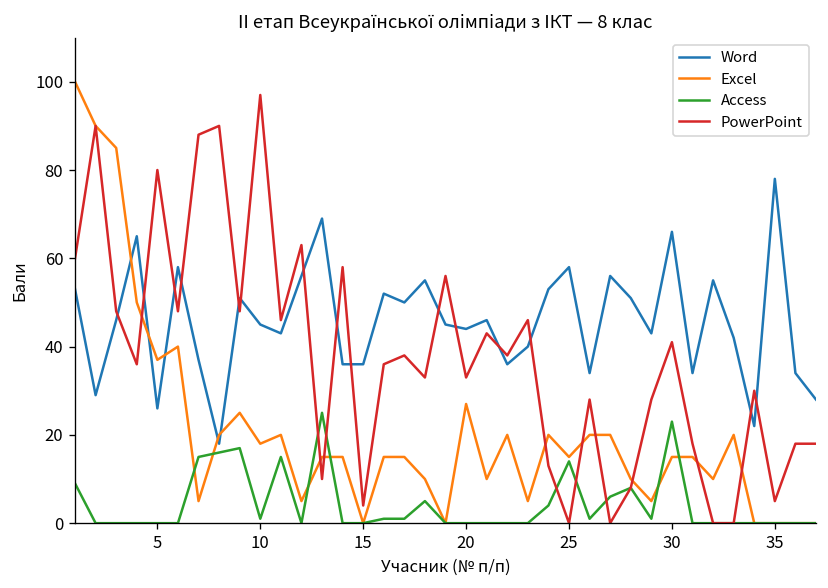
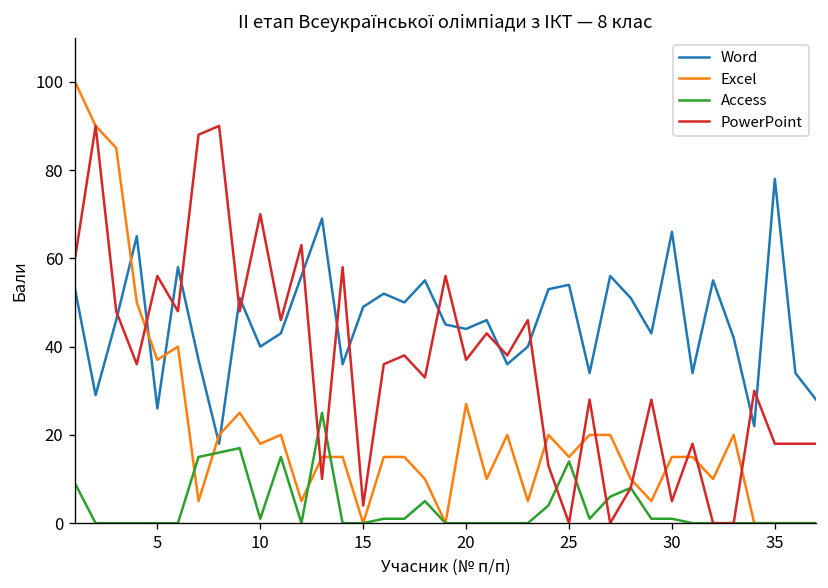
PowerPoint, 5: 80 -> 56
Word, 10: 45 -> 40
PowerPoint, 10: 97 -> 70
Word, 15: 36 -> 49
PowerPoint, 20: 33 -> 37
Word, 25: 58 -> 54
Access, 30: 23 -> 1
PowerPoint, 30: 41 -> 5
PowerPoint, 35: 5 -> 18
